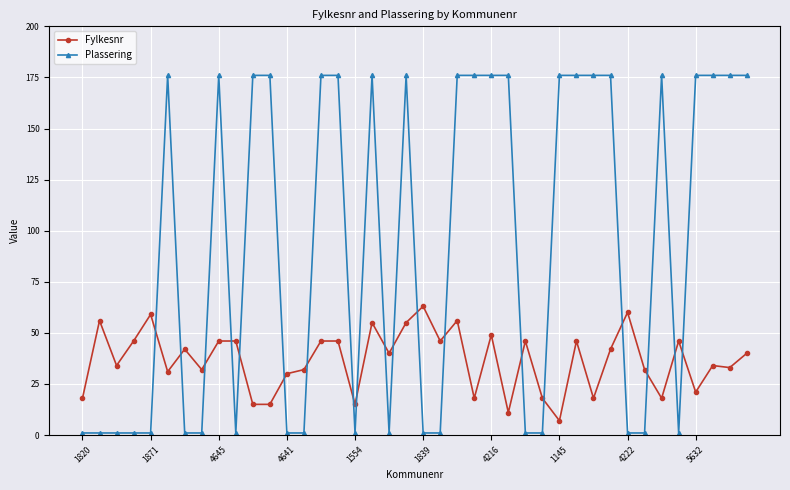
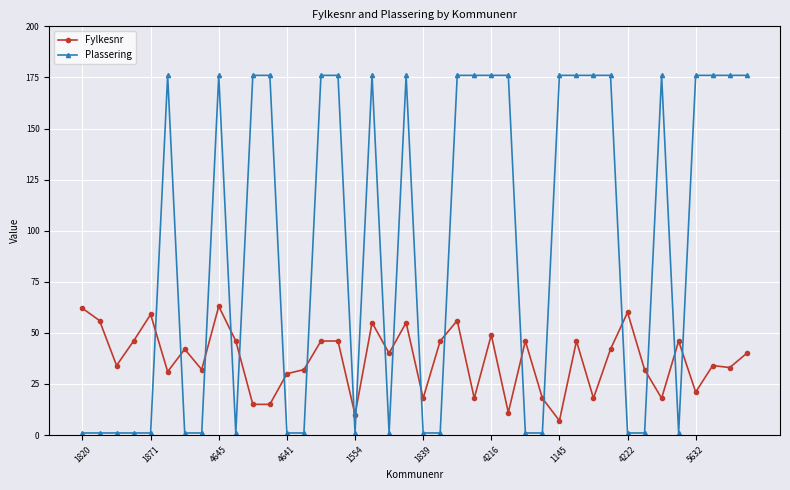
Fylkesnr, 1820: 18 -> 62
Fylkesnr, 4645: 46 -> 63
Fylkesnr, 1554: 15 -> 10
Fylkesnr, 1839: 63 -> 18
